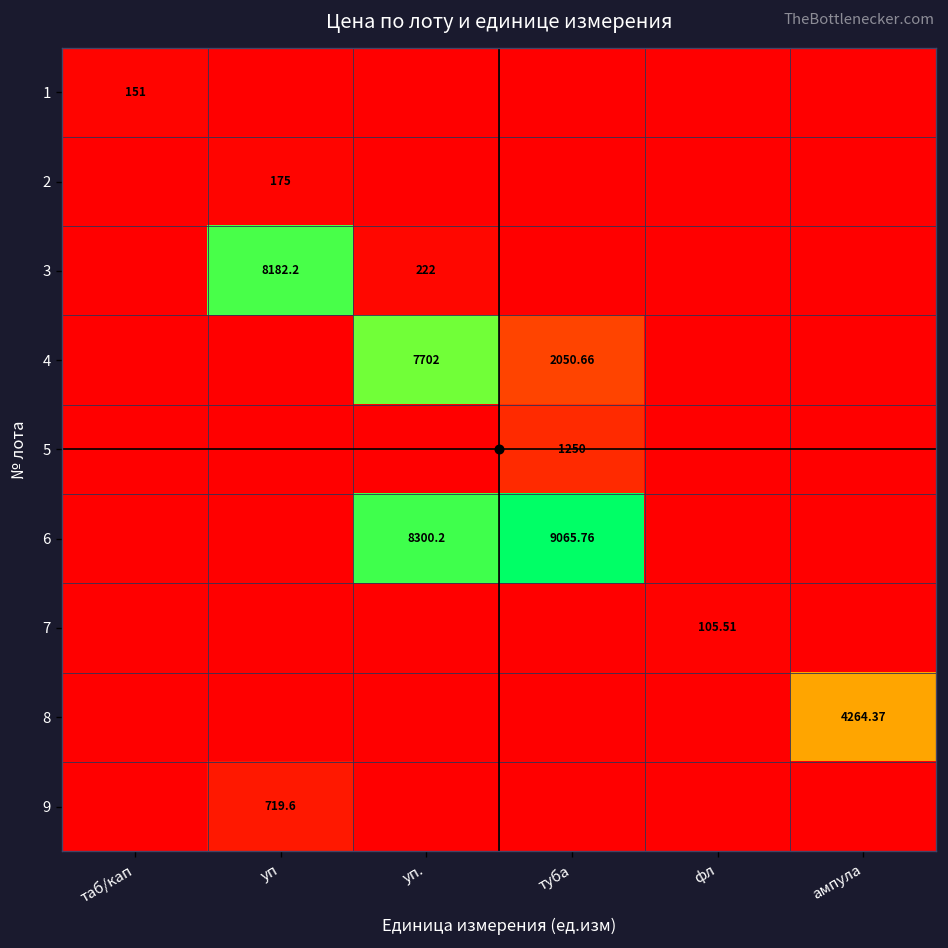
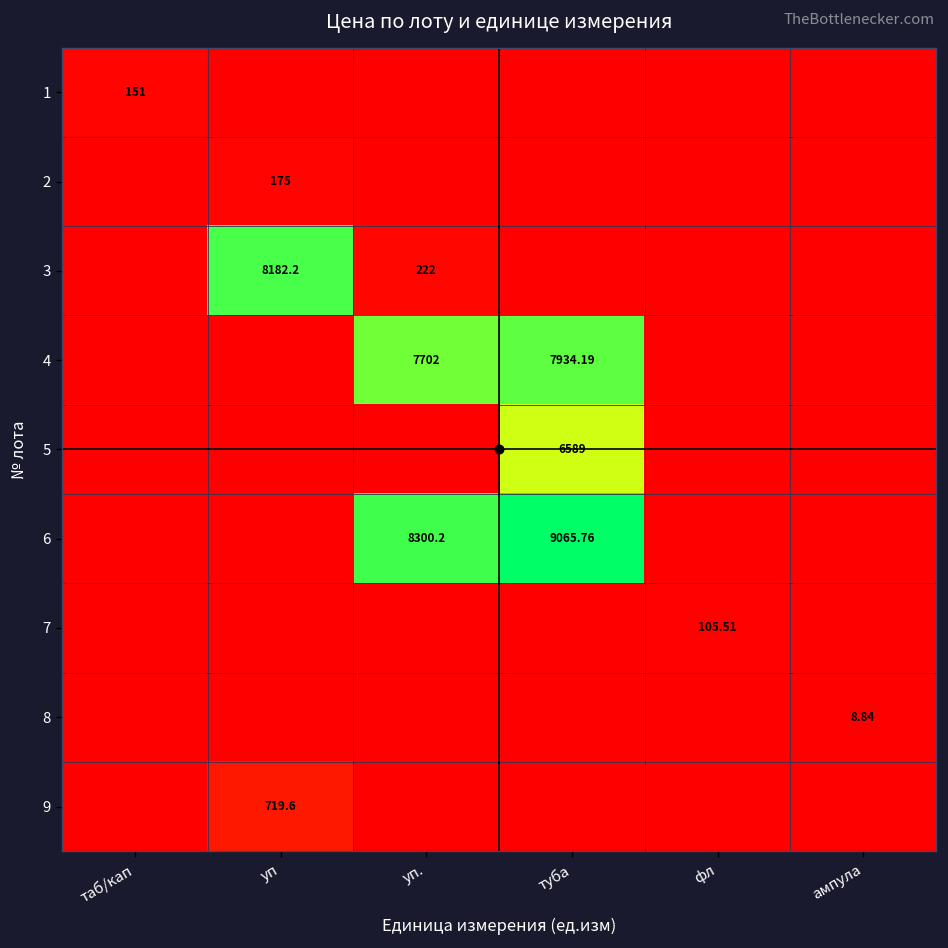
4, туба: 2050.66 -> 7934.19
5, туба: 1250 -> 6589
8, ампула: 4264.37 -> 8.84
